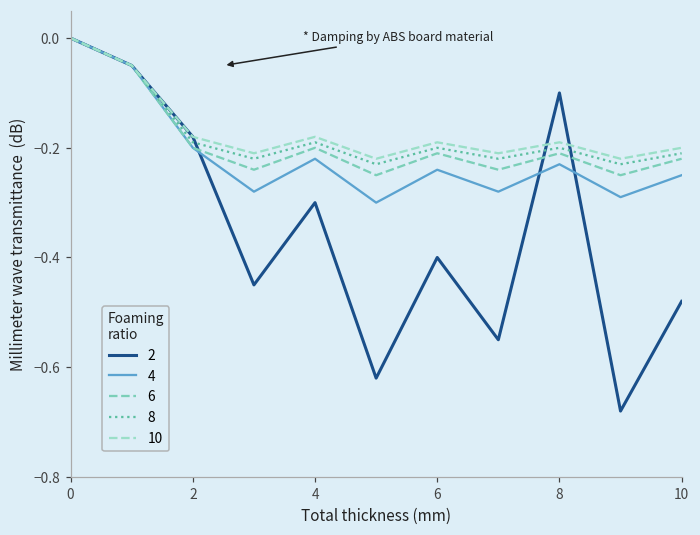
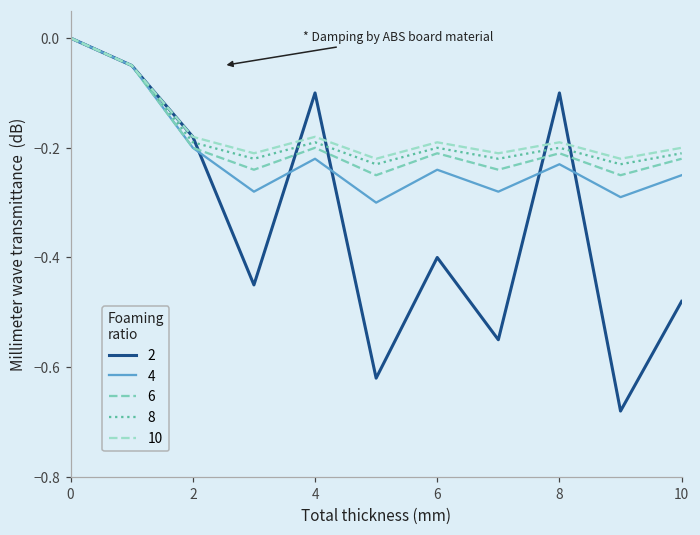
2, 4: -0.3 -> -0.1
